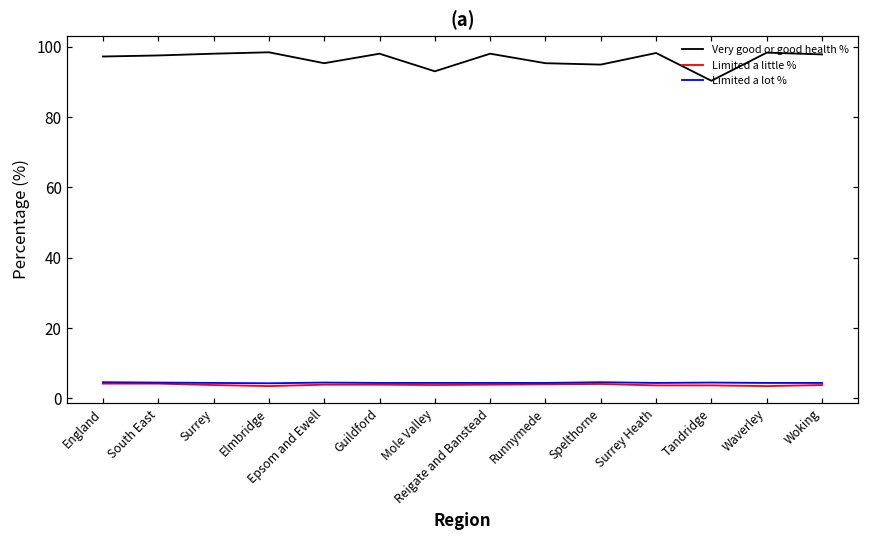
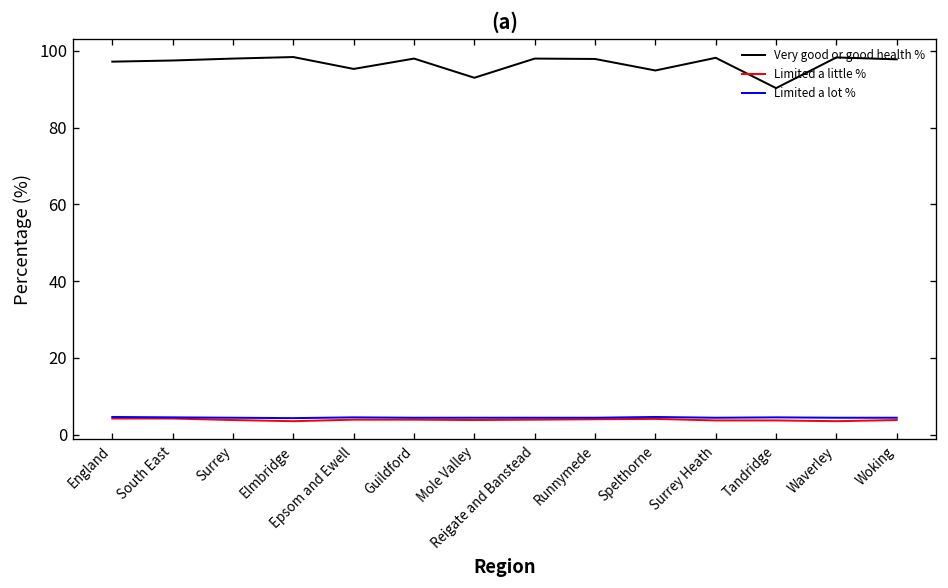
Very good or good health %, Runnymede: 95 -> 98
